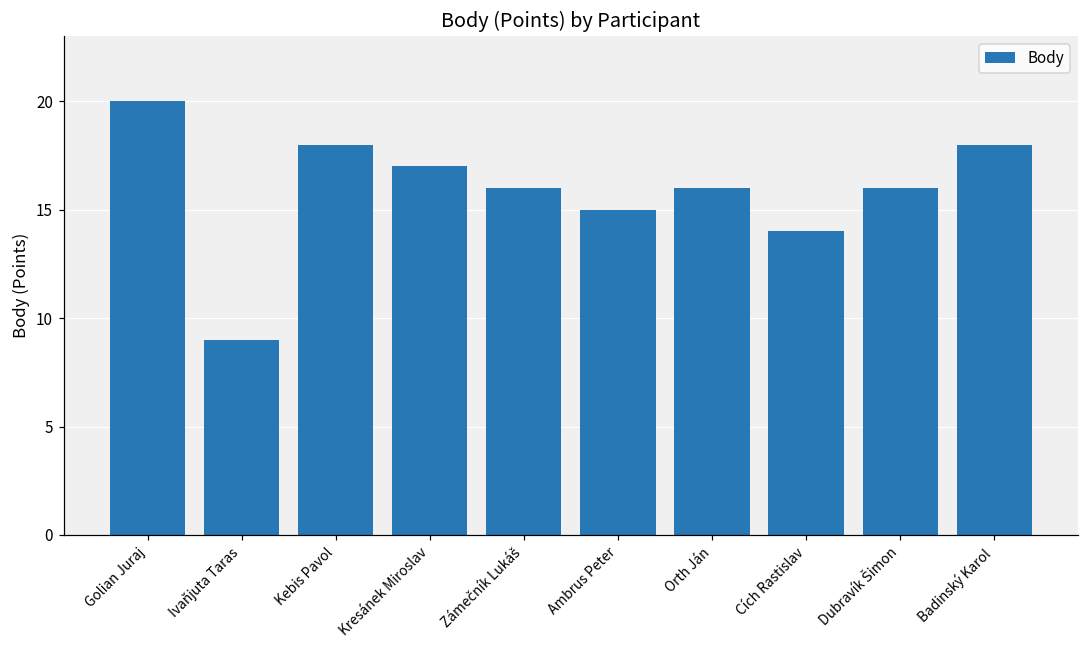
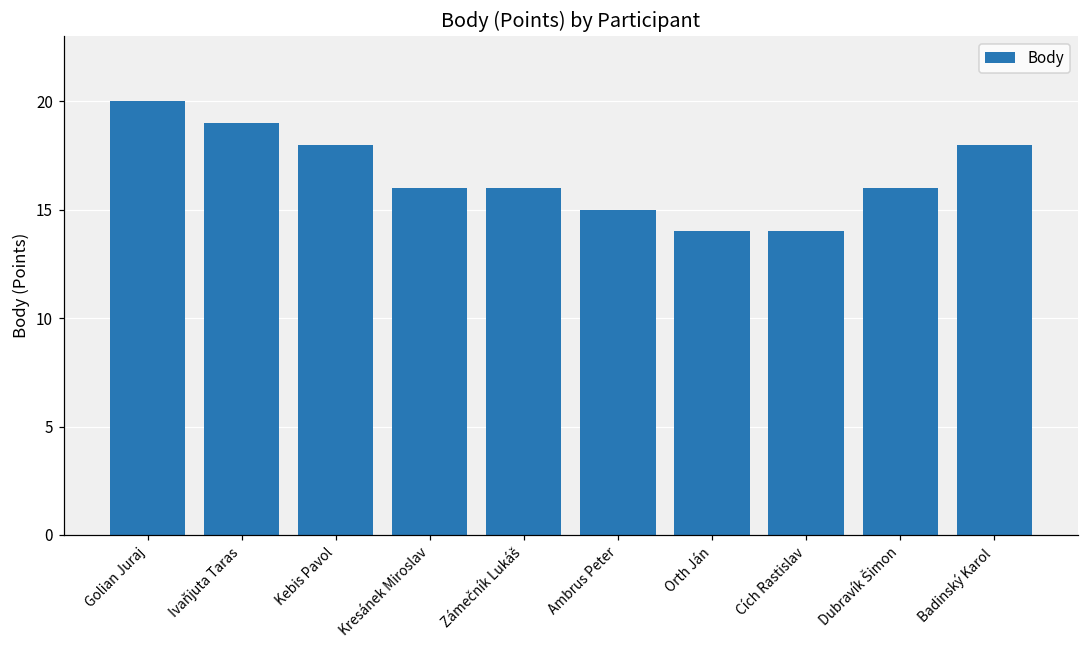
Ivaňjuta Taras: 9 -> 19
Kresánek Miroslav: 17 -> 16
Orth Ján: 16 -> 14
